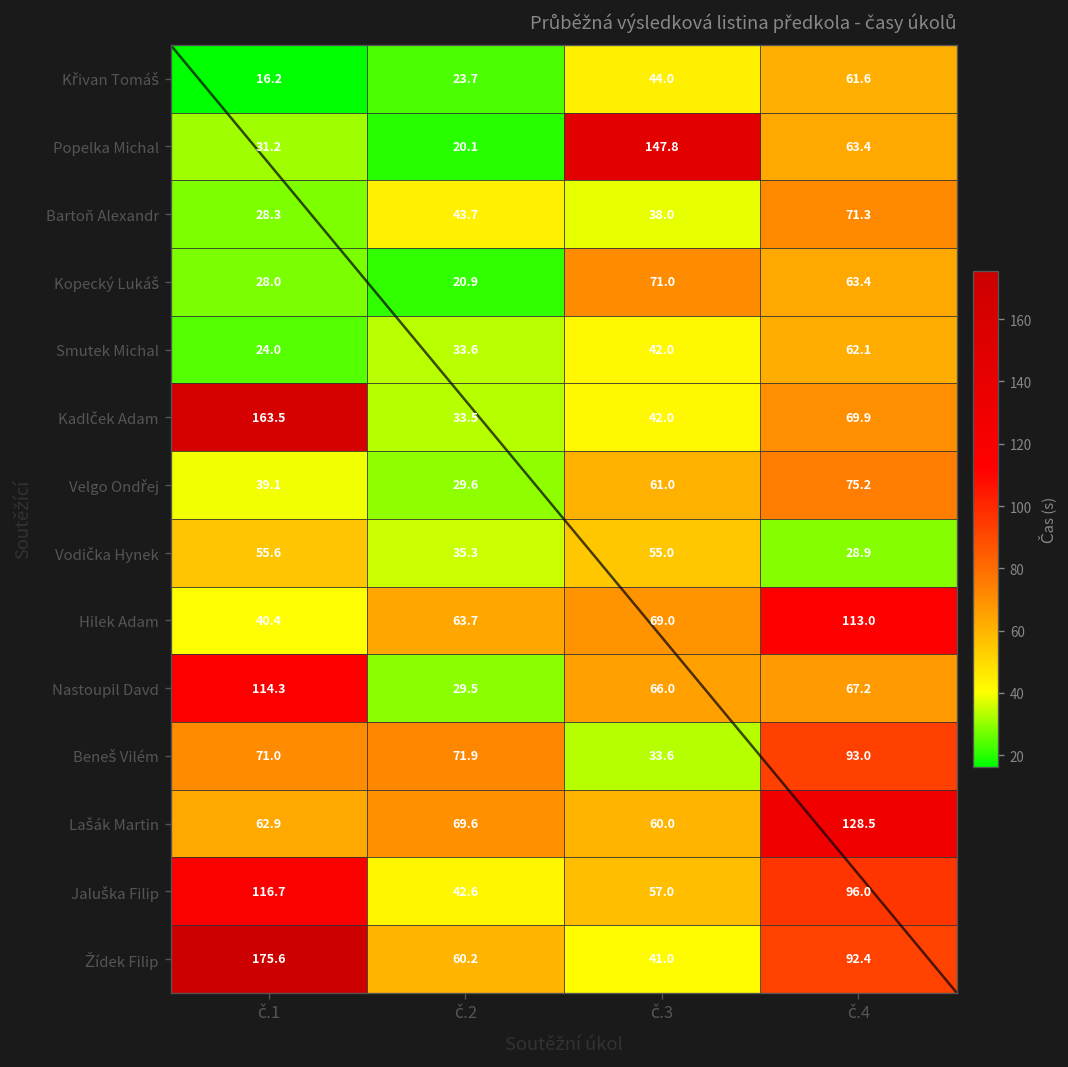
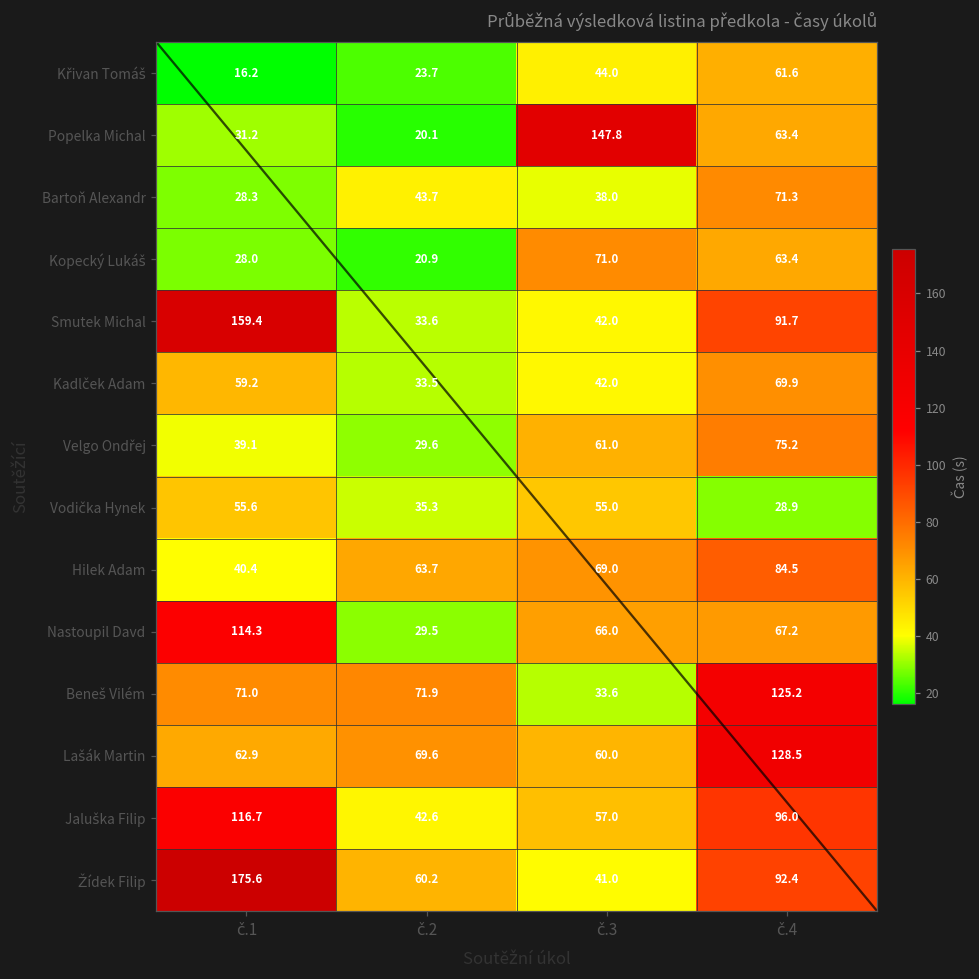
Smutek Michal, č.1: 24.0 -> 159.4
Smutek Michal, č.4: 62.1 -> 91.7
Kadlček Adam, č.1: 163.5 -> 59.2
Hilek Adam, č.4: 113.0 -> 84.5
Beneš Vilém, č.4: 93.0 -> 125.2
